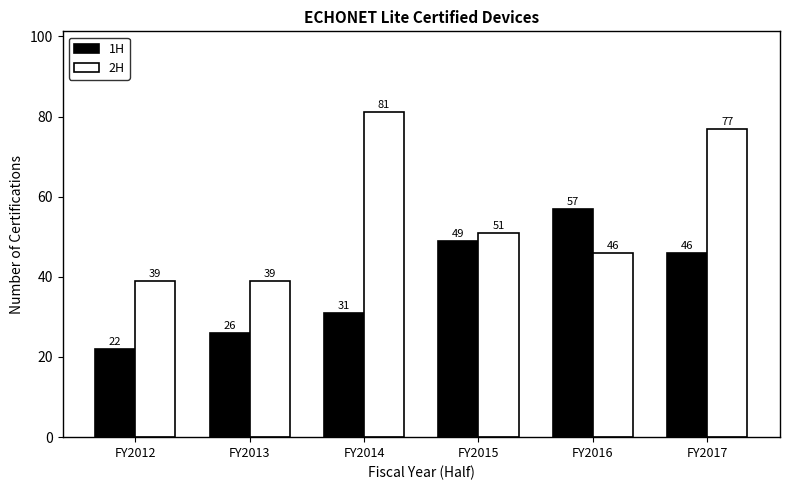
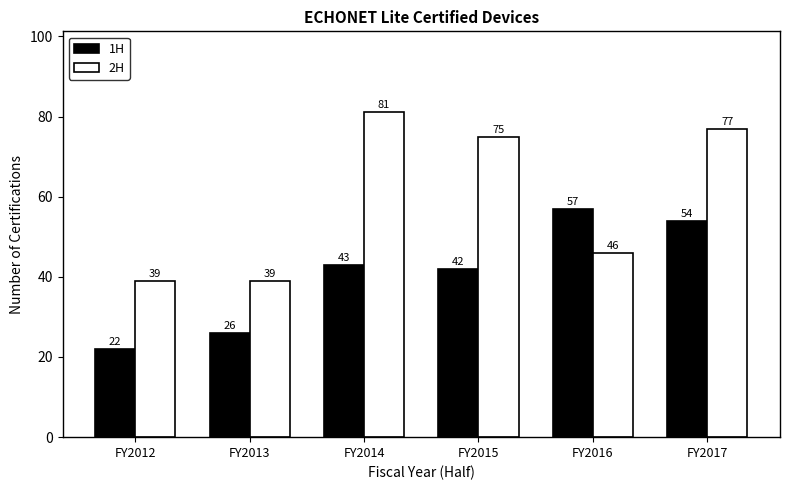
1H, FY2014: 31 -> 43
1H, FY2015: 49 -> 42
2H, FY2015: 51 -> 75
1H, FY2017: 46 -> 54
